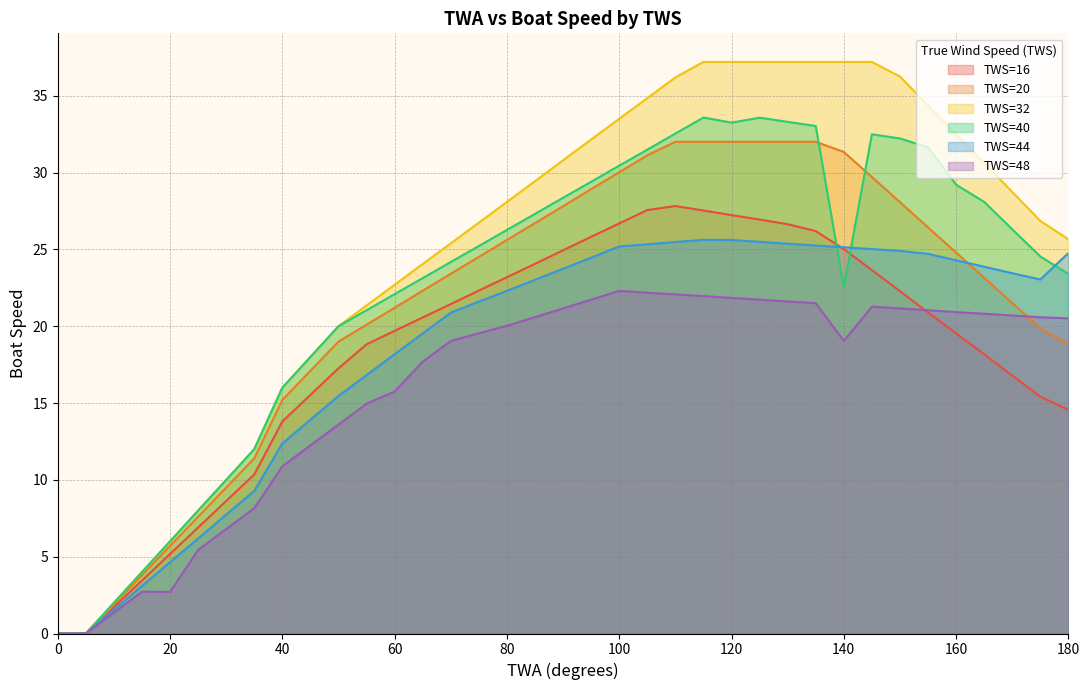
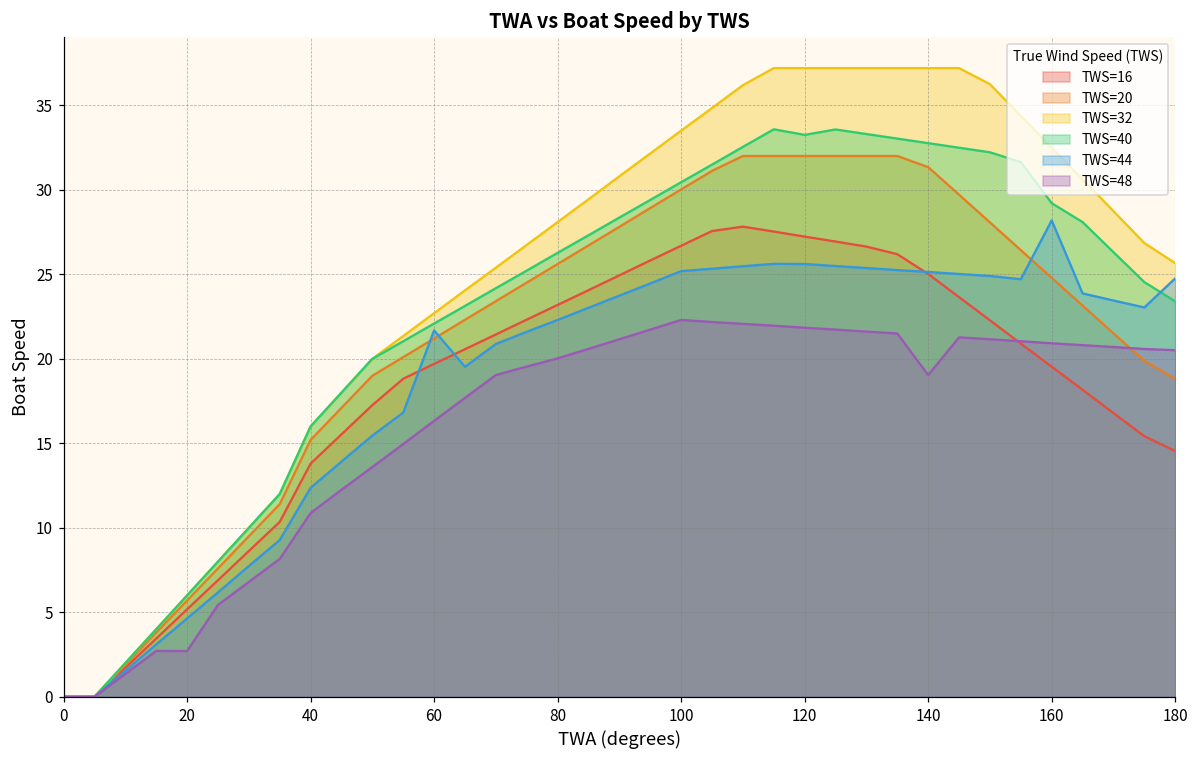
TWS=44, 60: 18.2 -> 21.7
TWS=48, 60: 15.8 -> 16.3
TWS=40, 140: 22.6 -> 32.8
TWS=44, 160: 24.3 -> 28.2
